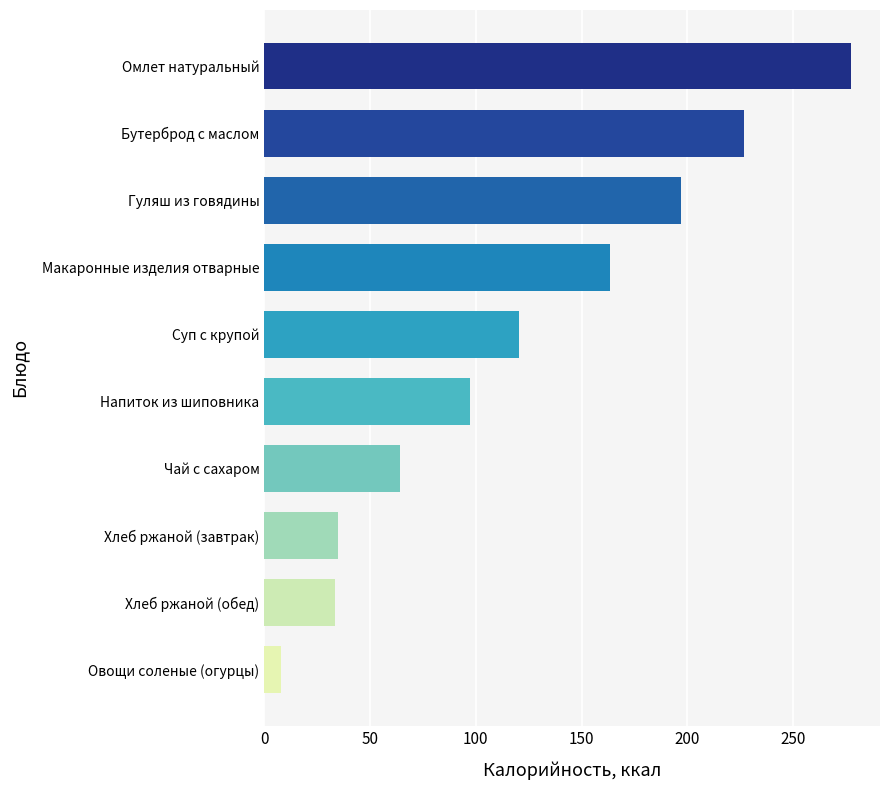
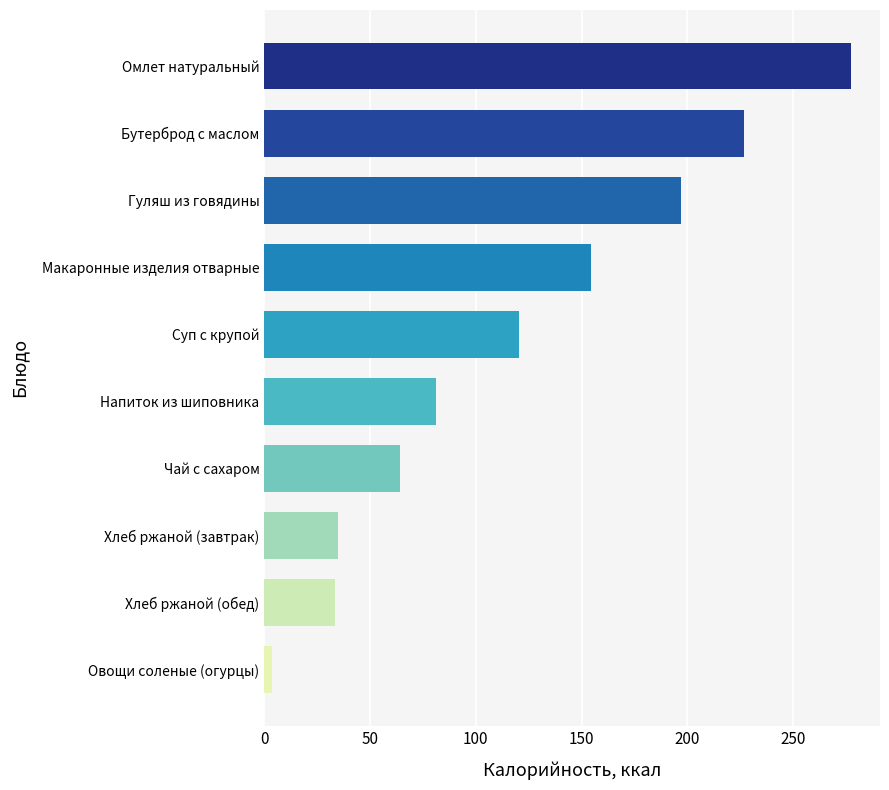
Макаронные изделия отварные: 164 -> 155
Напиток из шиповника: 97 -> 81
Овощи соленые (огурцы): 8 -> 4
